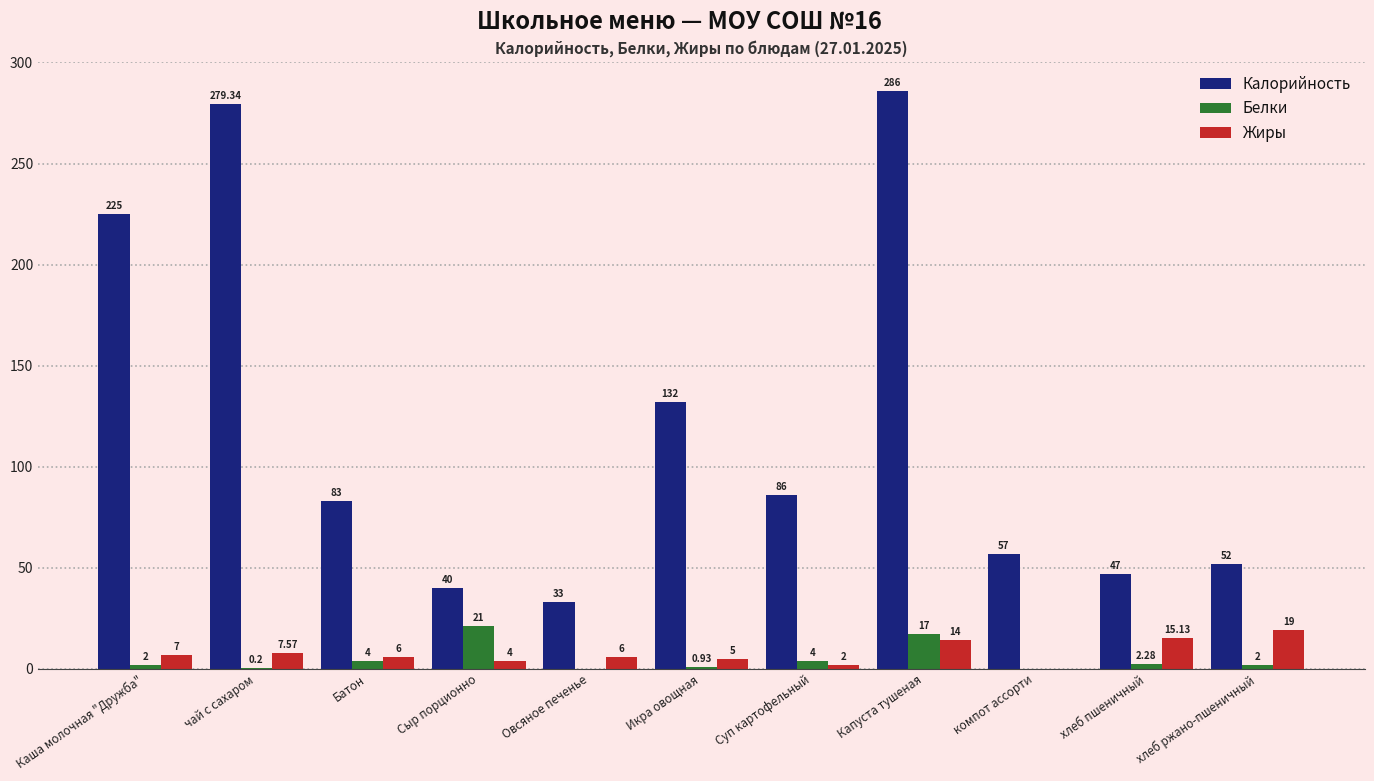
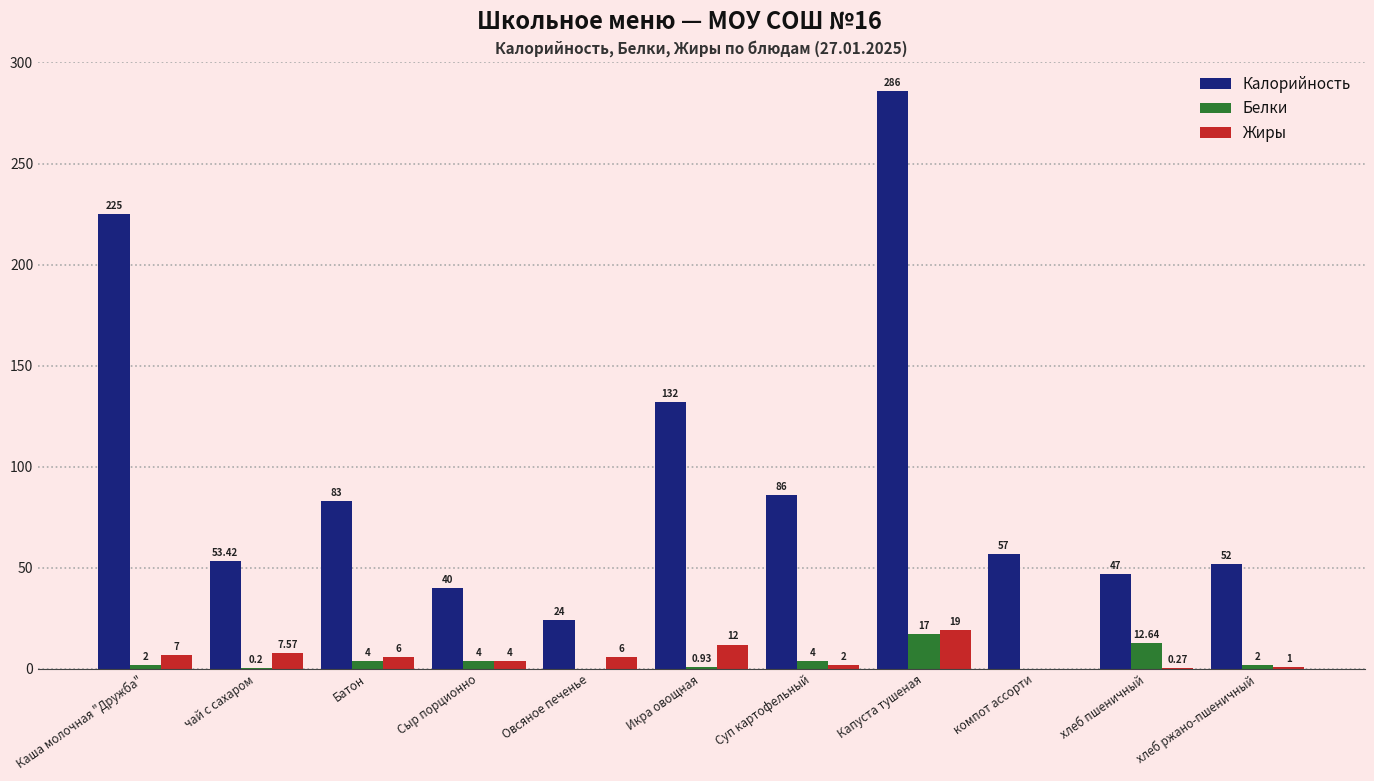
Калорийность, чай с сахаром: 279.34 -> 53.42
Белки, Сыр порционно: 21 -> 4
Калорийность, Овсяное печенье: 33 -> 24
Жиры, Икра овощная: 5 -> 12
Жиры, Капуста тушеная: 14 -> 19
Белки, хлеб пшеничный: 2.28 -> 12.64
Жиры, хлеб пшеничный: 15.13 -> 0.27
Жиры, хлеб ржано-пшеничный: 19 -> 1
